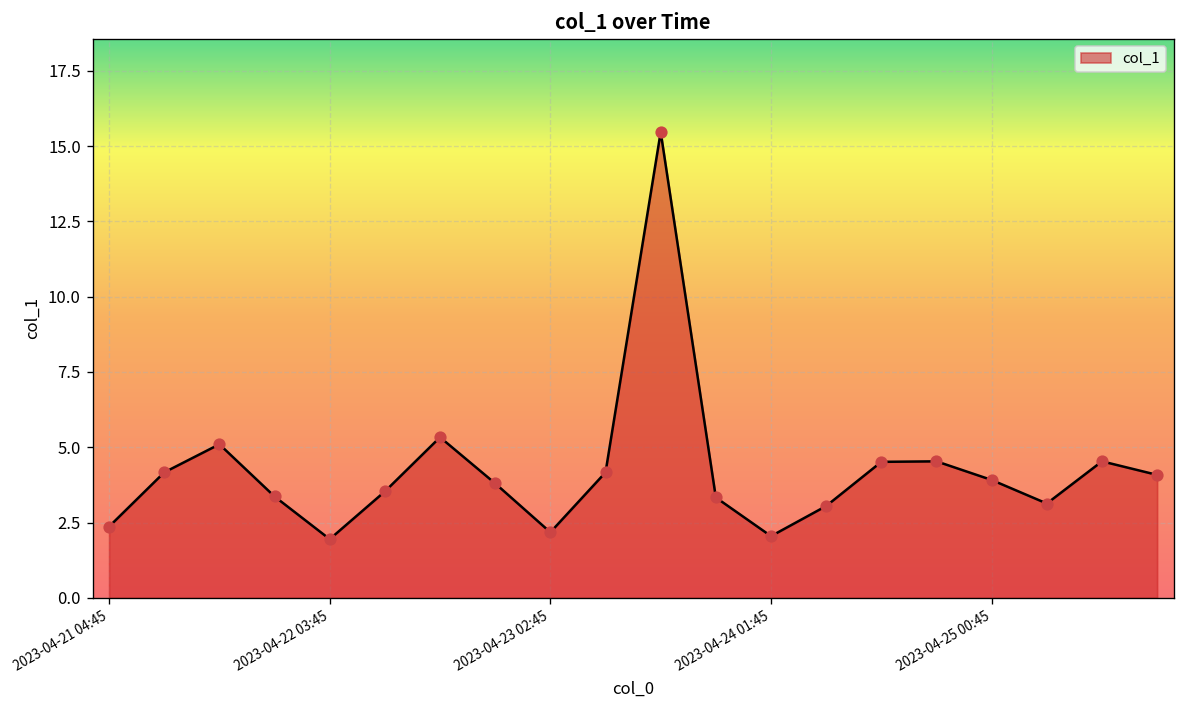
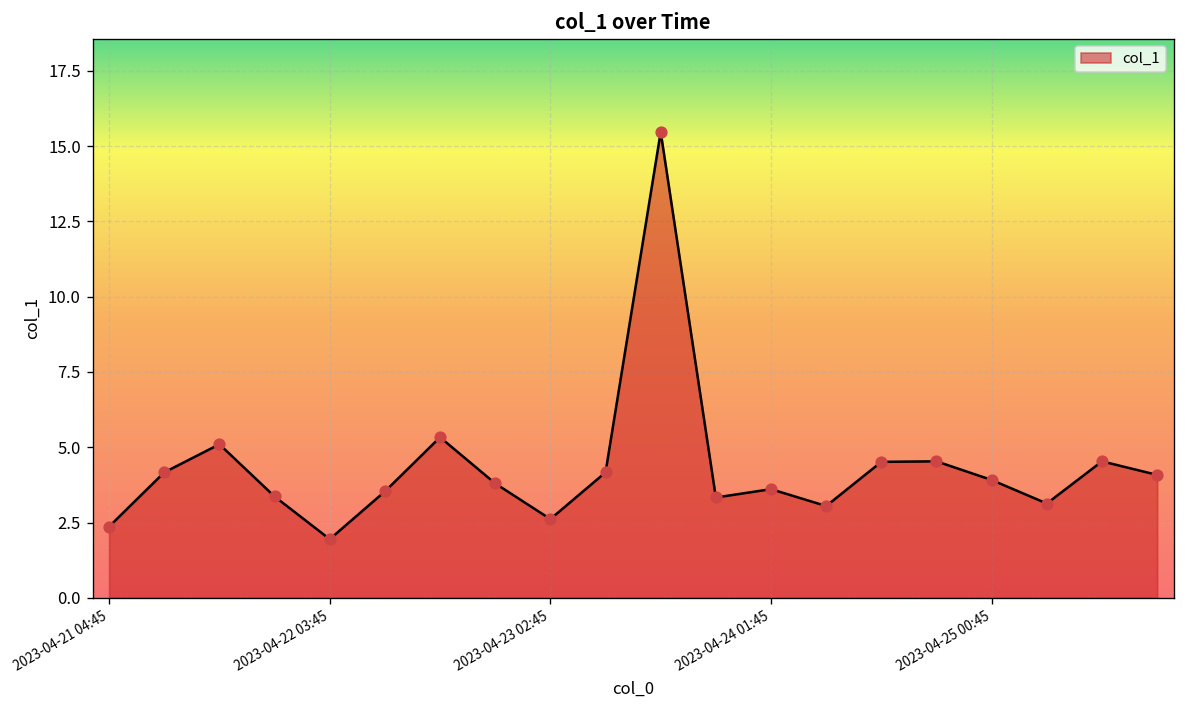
2023-04-23 02:45: 2.2 -> 2.6
2023-04-24 01:45: 2.1 -> 3.6
